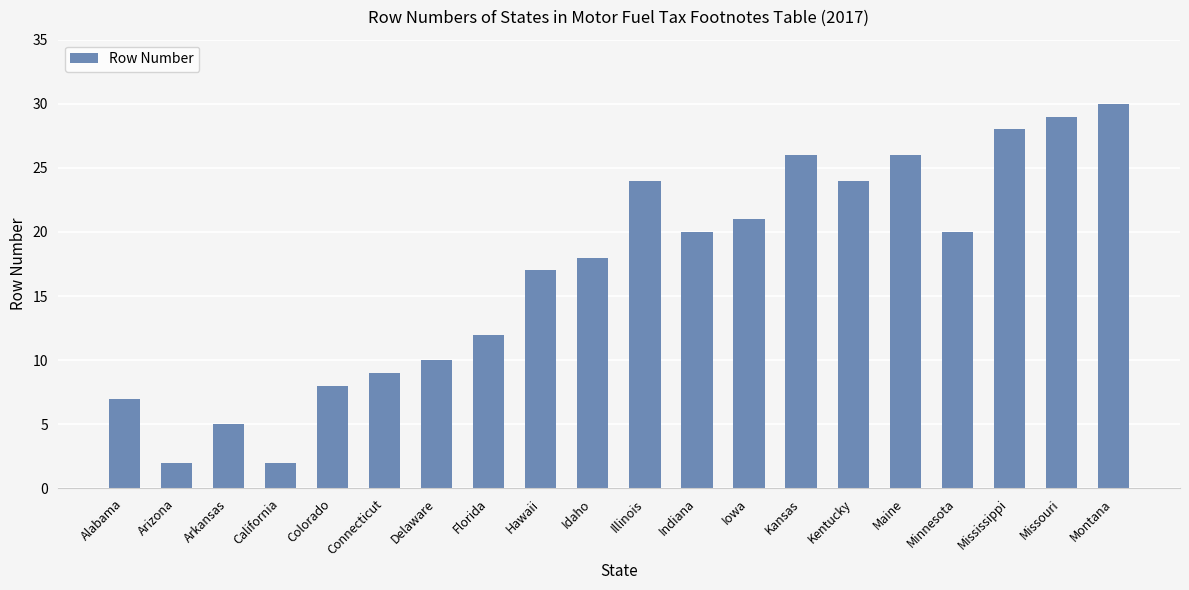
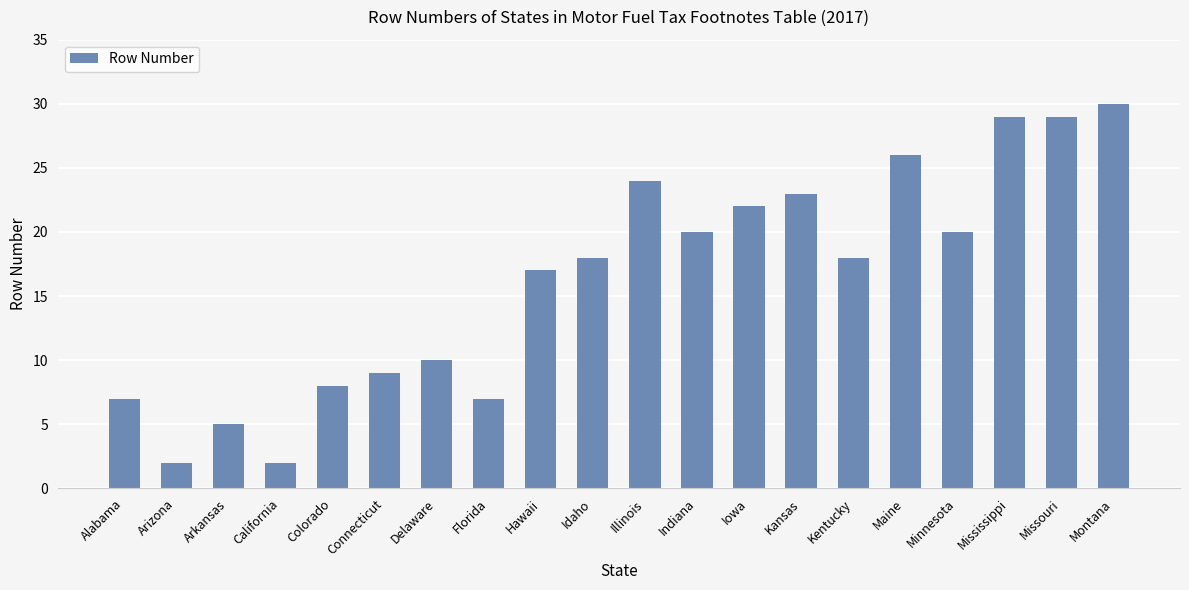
Florida: 12 -> 7
Iowa: 21 -> 22
Kansas: 26 -> 23
Kentucky: 24 -> 18
Mississippi: 28 -> 29
